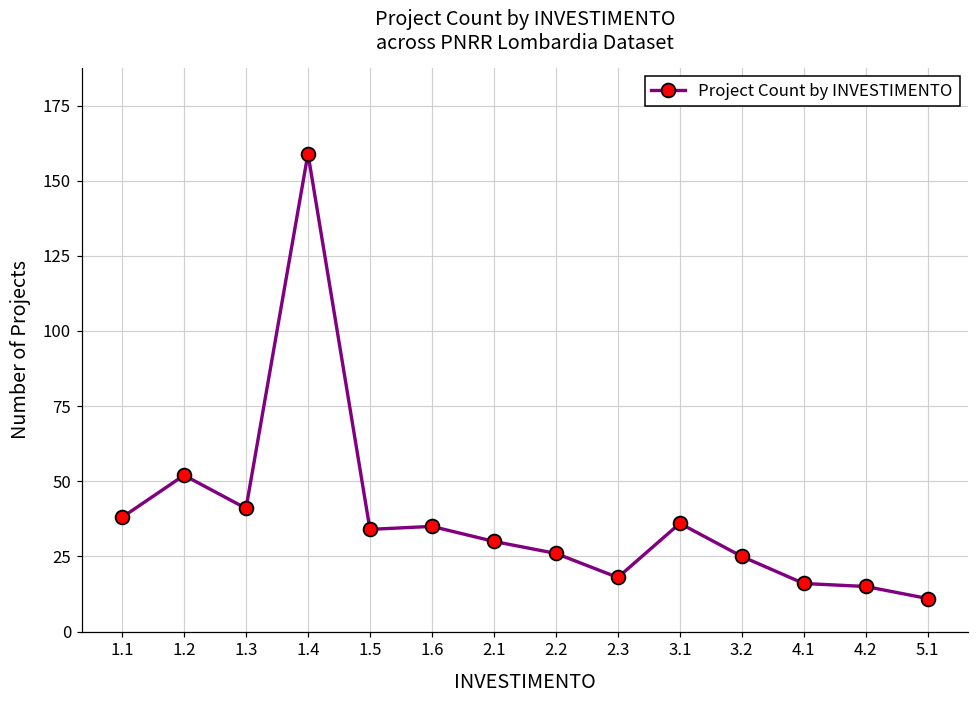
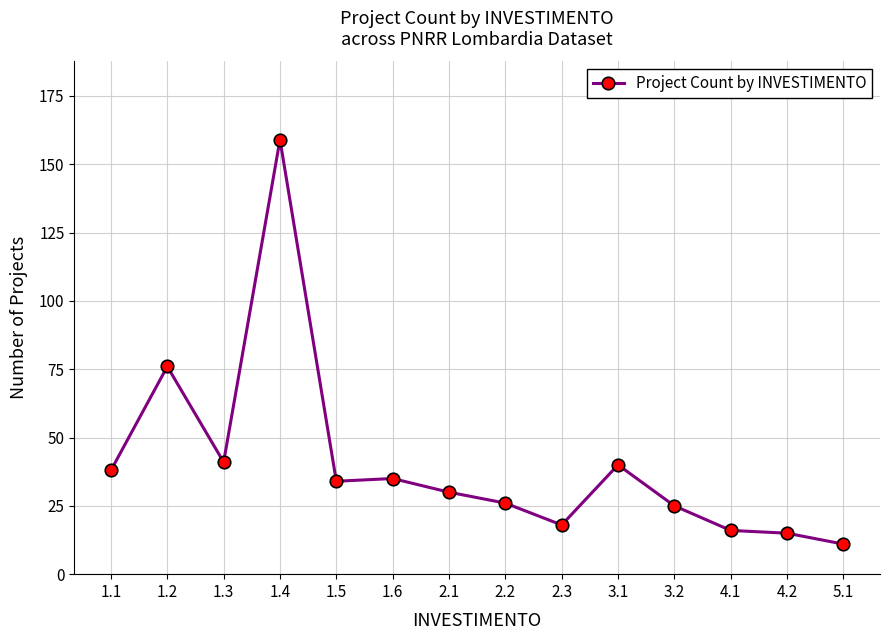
1.2: 52 -> 76
3.1: 36 -> 40
